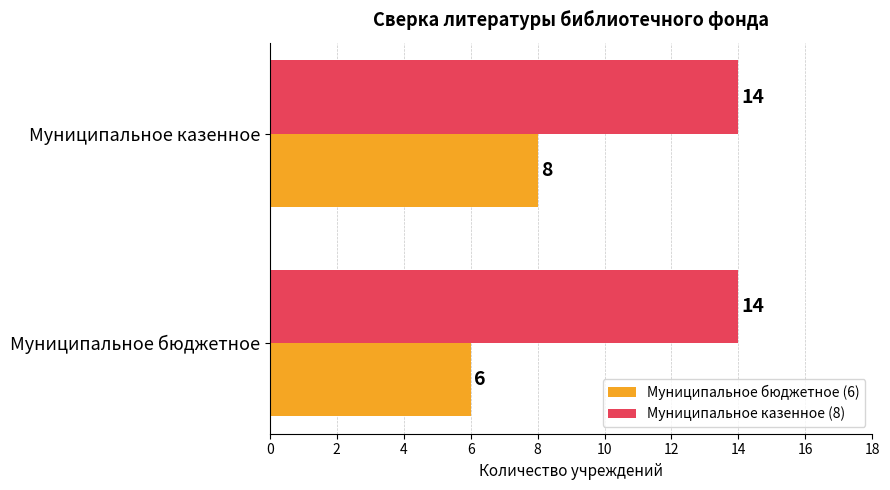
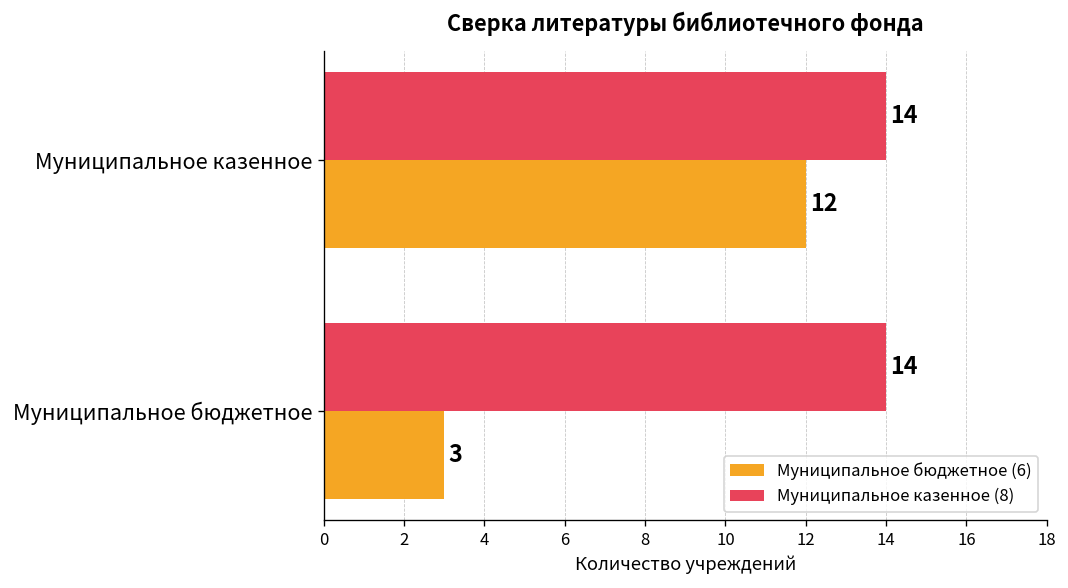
Муниципальное бюджетное (6), Муниципальное казенное: 8 -> 12
Муниципальное бюджетное (6), Муниципальное бюджетное: 6 -> 3
